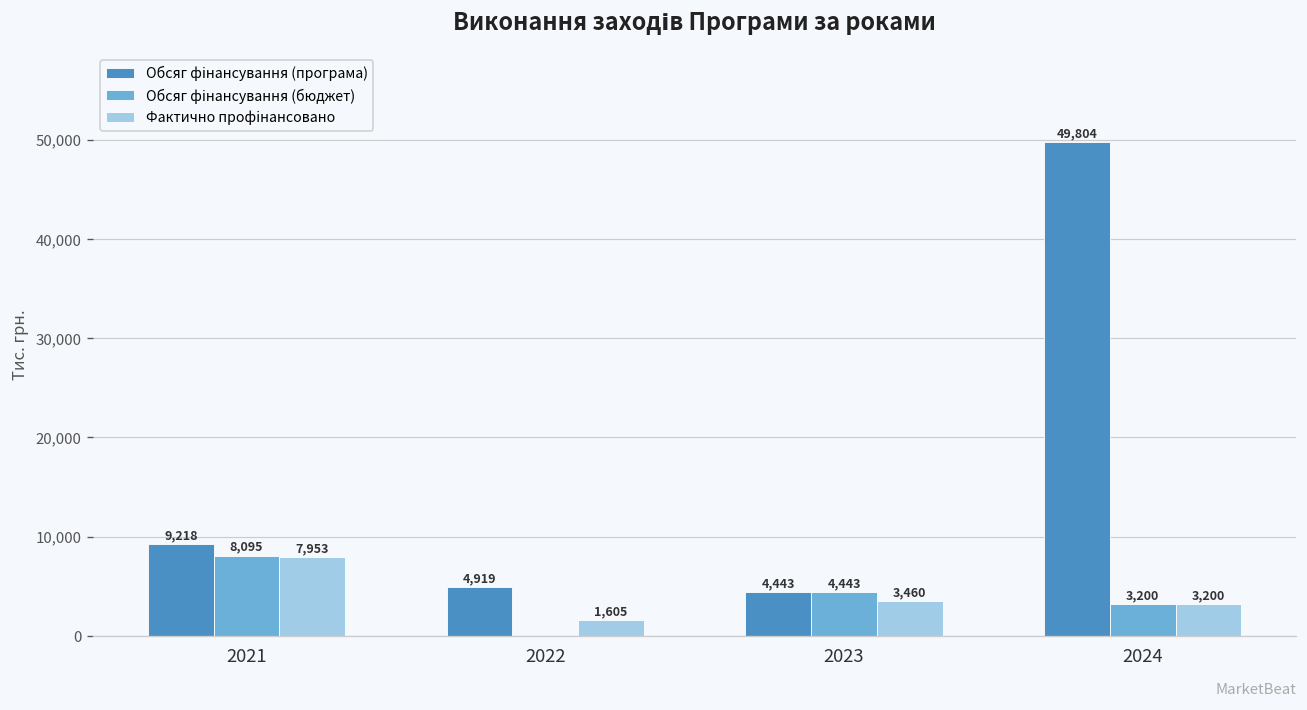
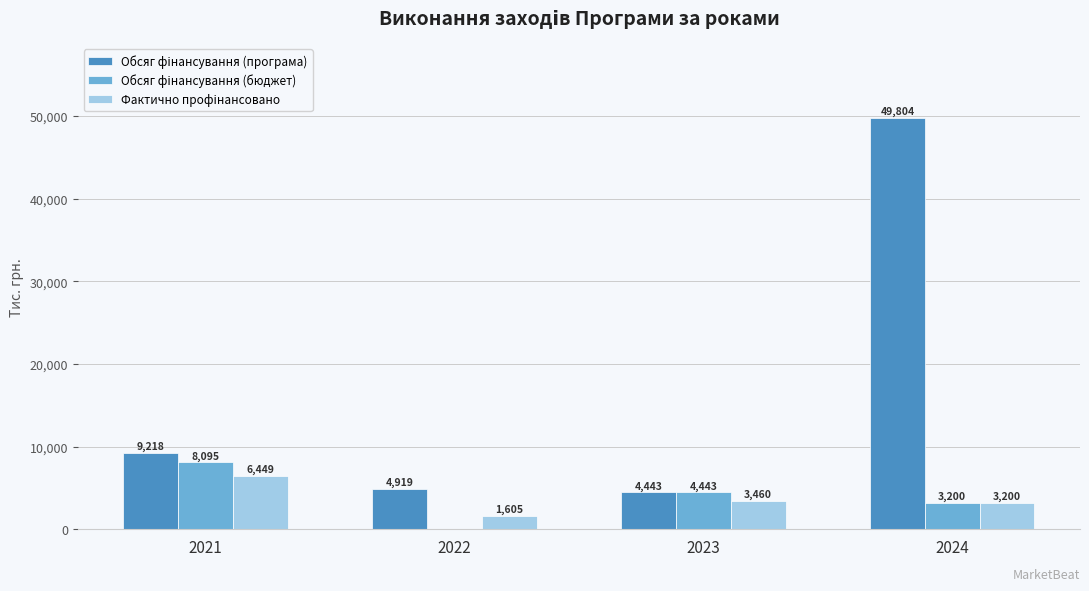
Фактично профінансовано, 2021: 7,953 -> 6,449
